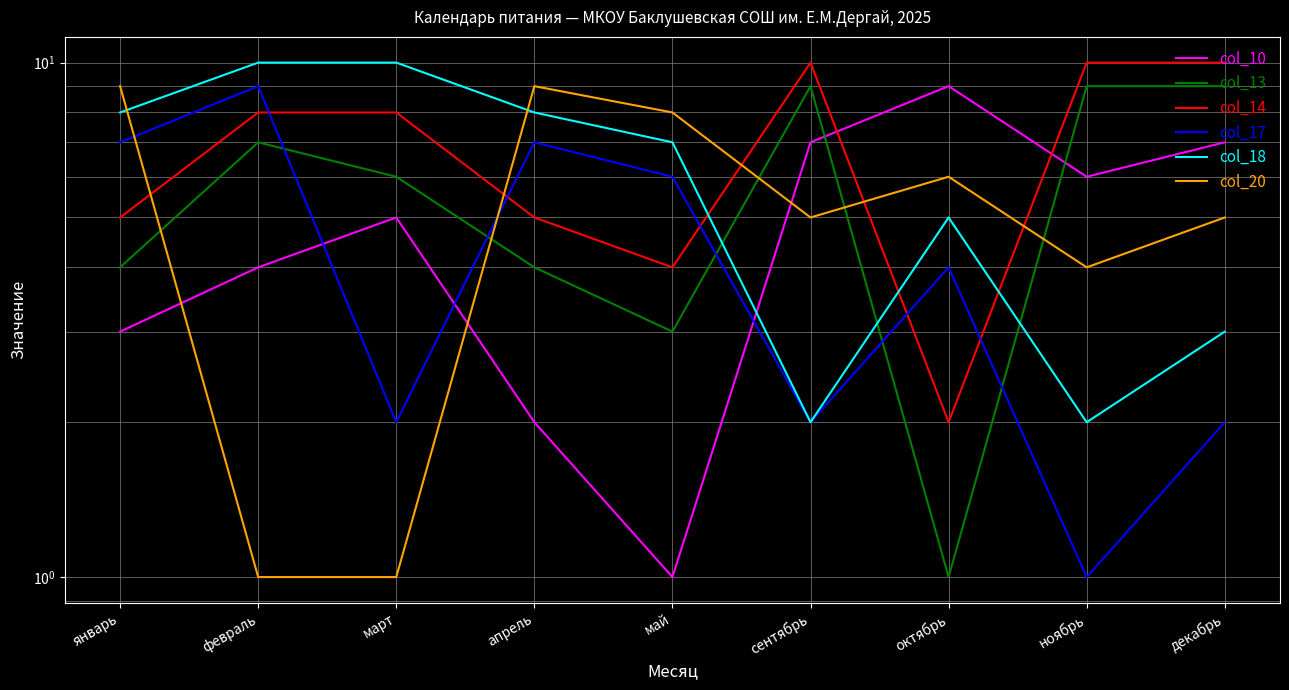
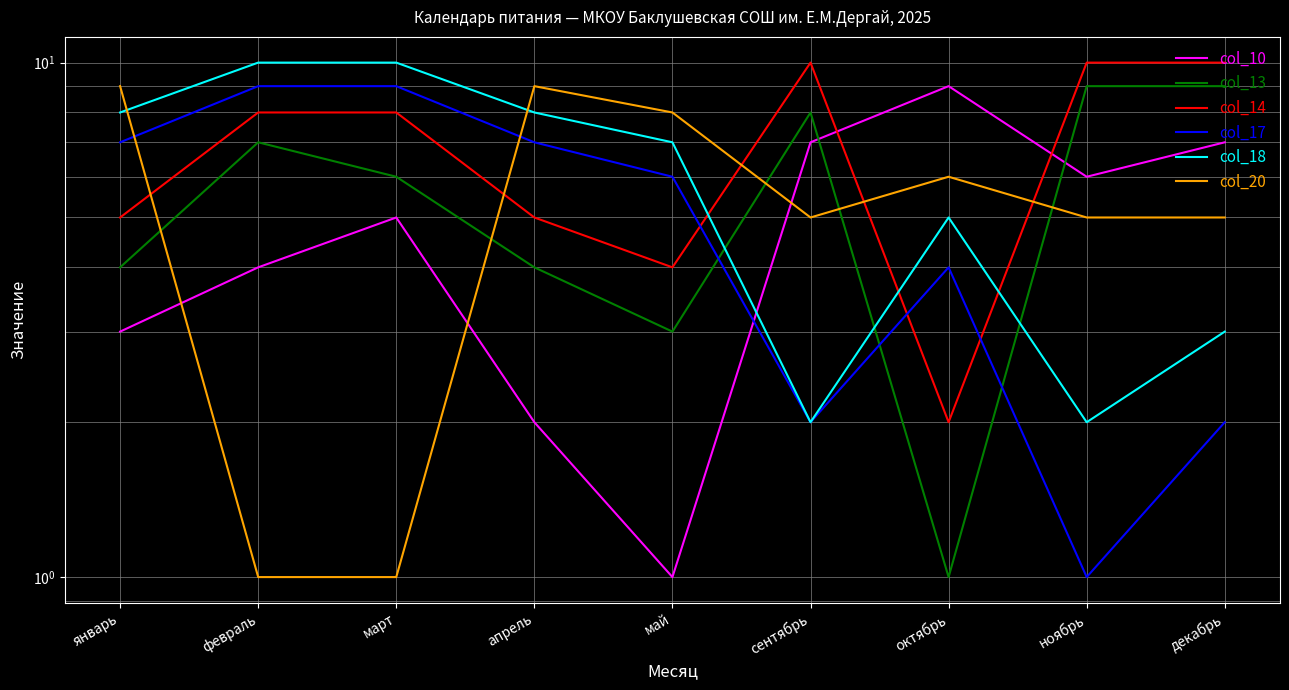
col_17, март: 2 -> 9
col_13, сентябрь: 9 -> 8
col_20, ноябрь: 4 -> 5
